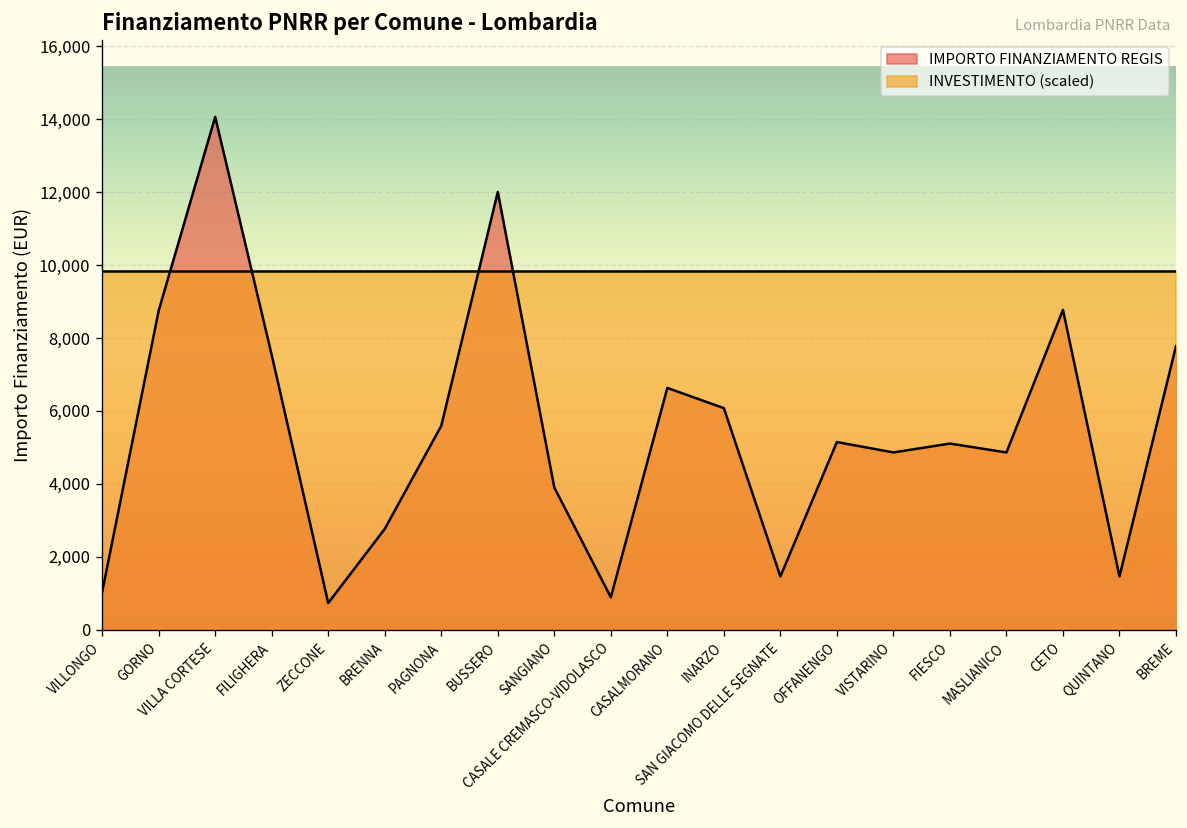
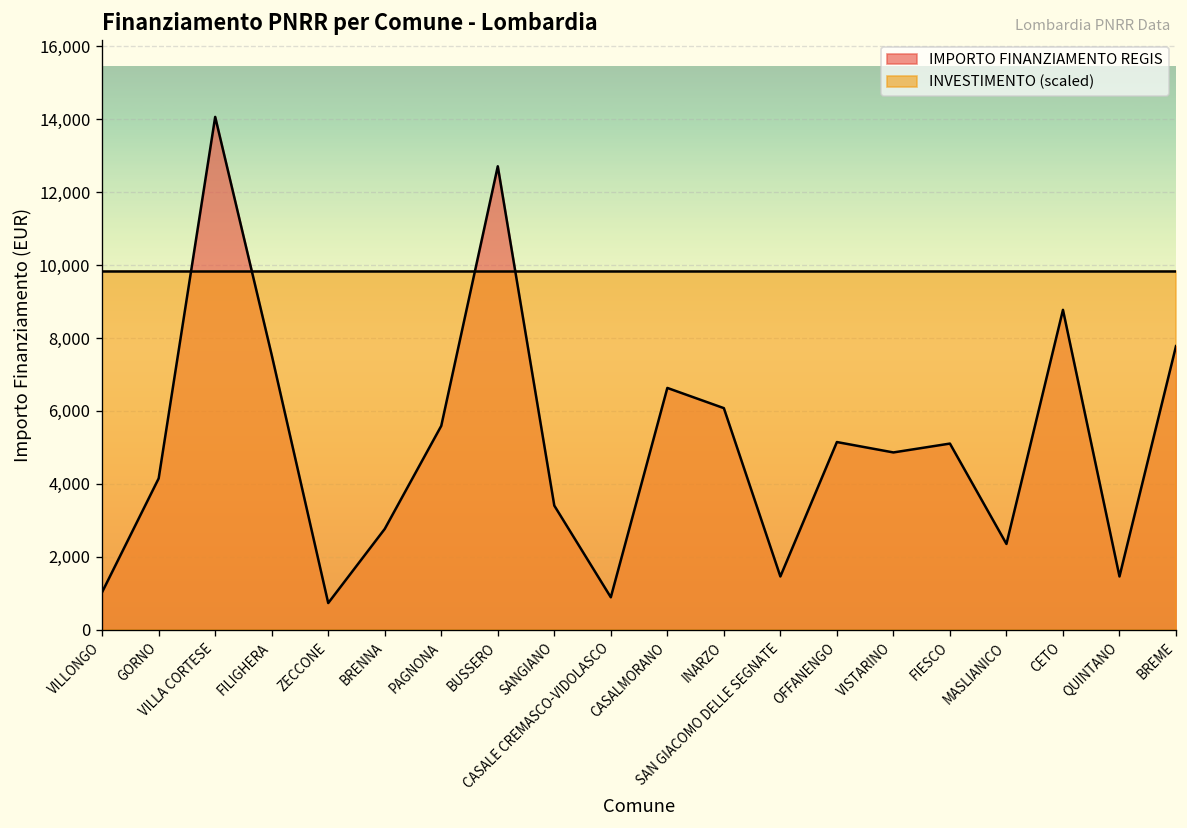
IMPORTO FINANZIAMENTO REGIS, GORNO: 8,700 -> 4,100
IMPORTO FINANZIAMENTO REGIS, BUSSERO: 12,000 -> 12,700
IMPORTO FINANZIAMENTO REGIS, SANGIANO: 3,900 -> 3,400
IMPORTO FINANZIAMENTO REGIS, MASLIANICO: 4,900 -> 2,300
